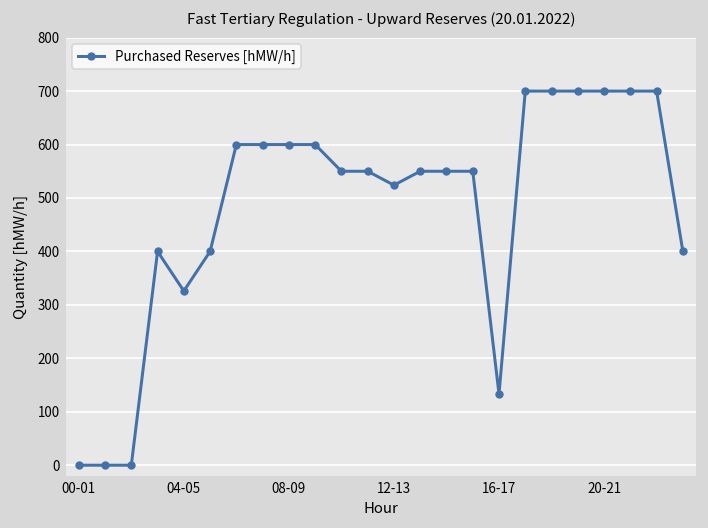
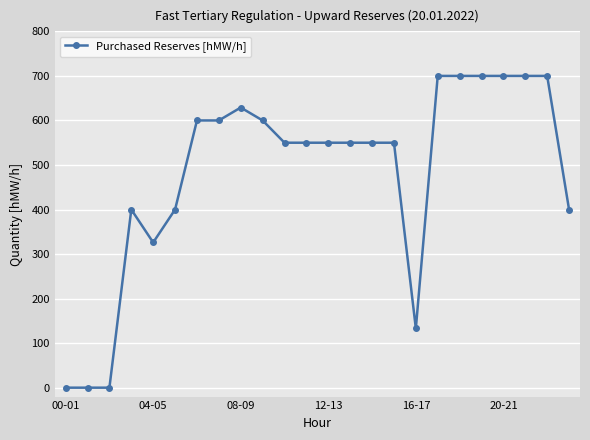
08-09: 600 -> 630
12-13: 520 -> 550
